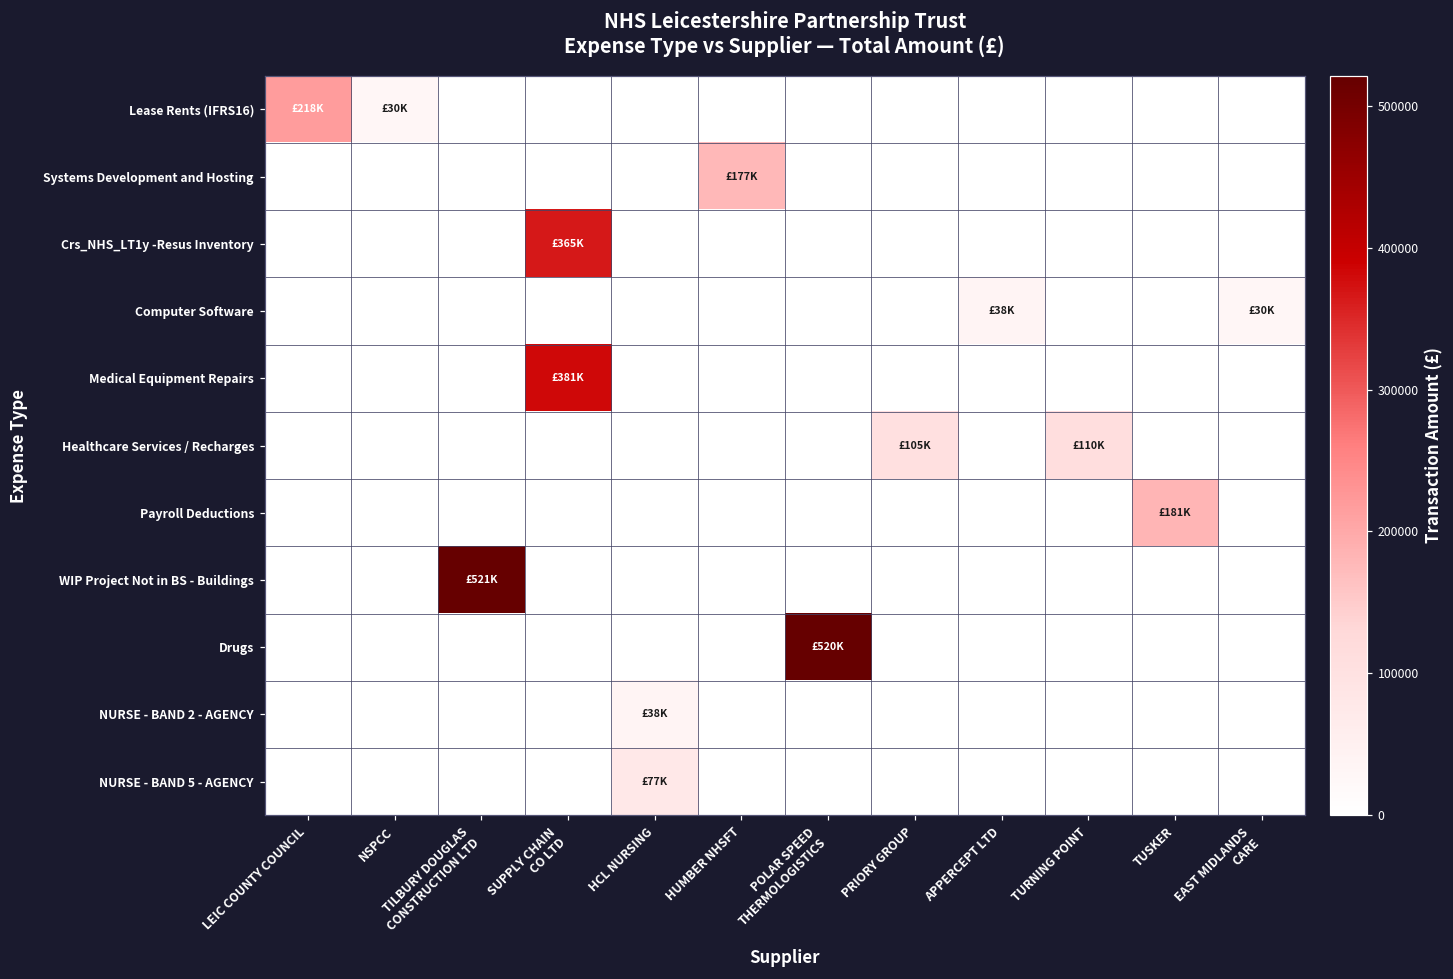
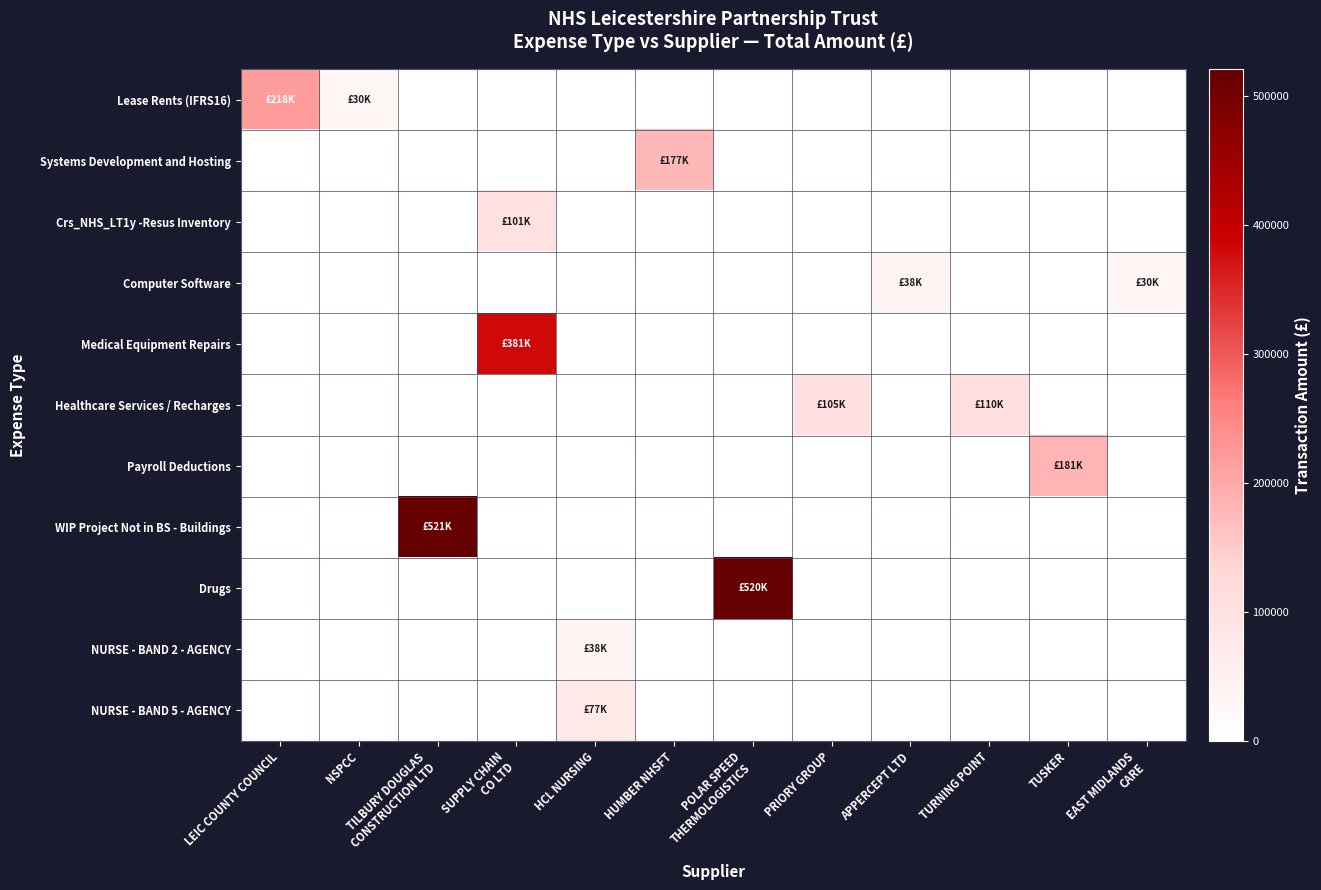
Crs_NHS_LT1y -Resus Inventory, SUPPLY CHAIN CO LTD: £365K -> £101K
